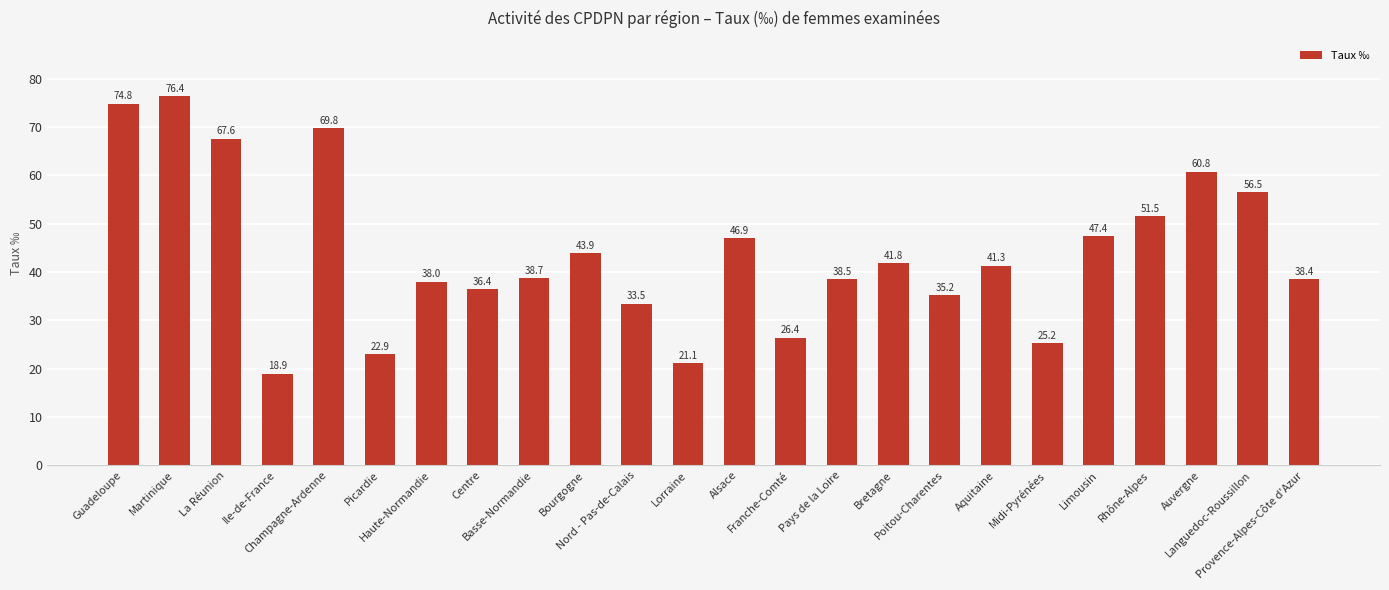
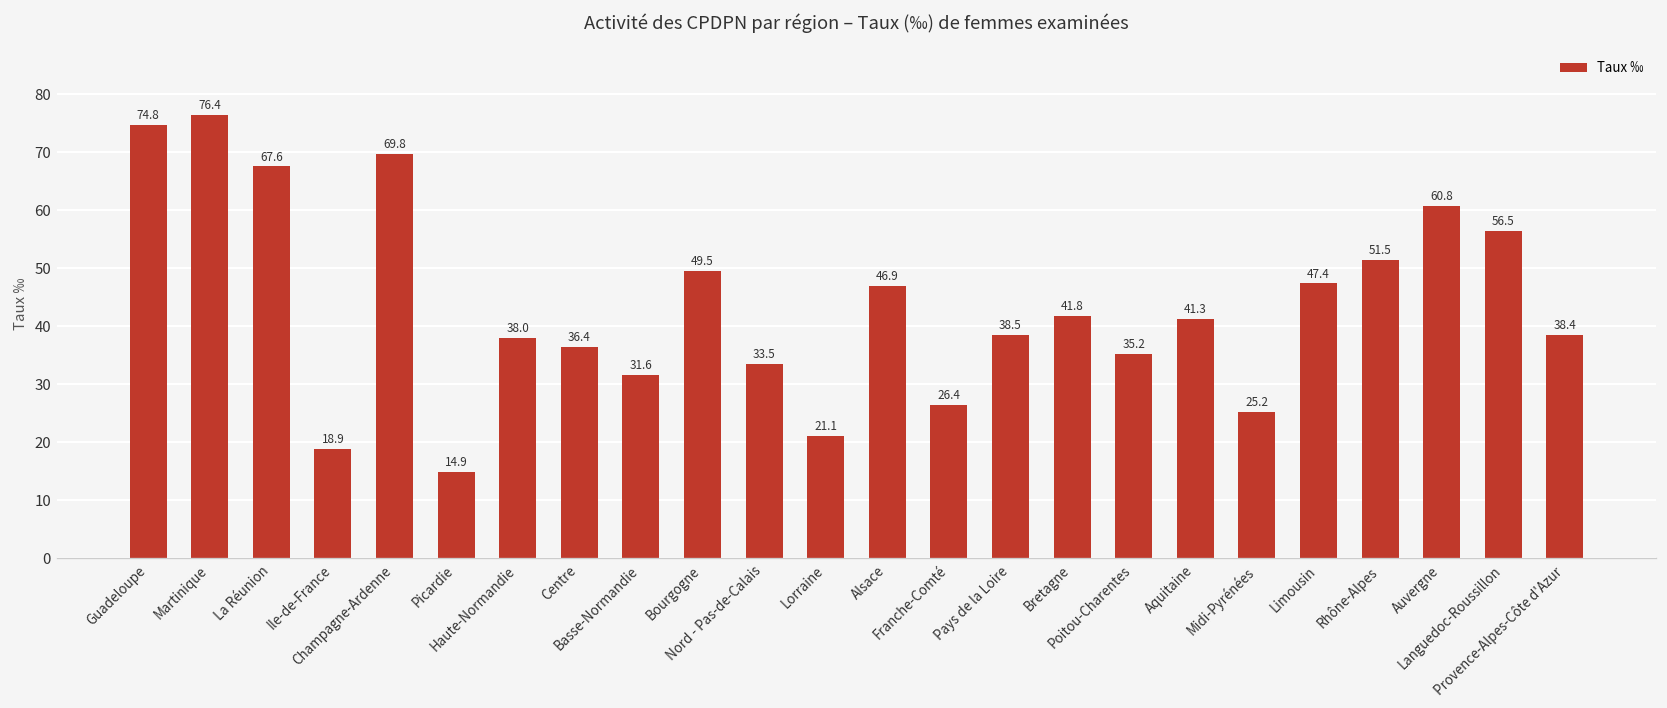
Picardie: 22.9 -> 14.9
Basse-Normandie: 38.7 -> 31.6
Bourgogne: 43.9 -> 49.5
